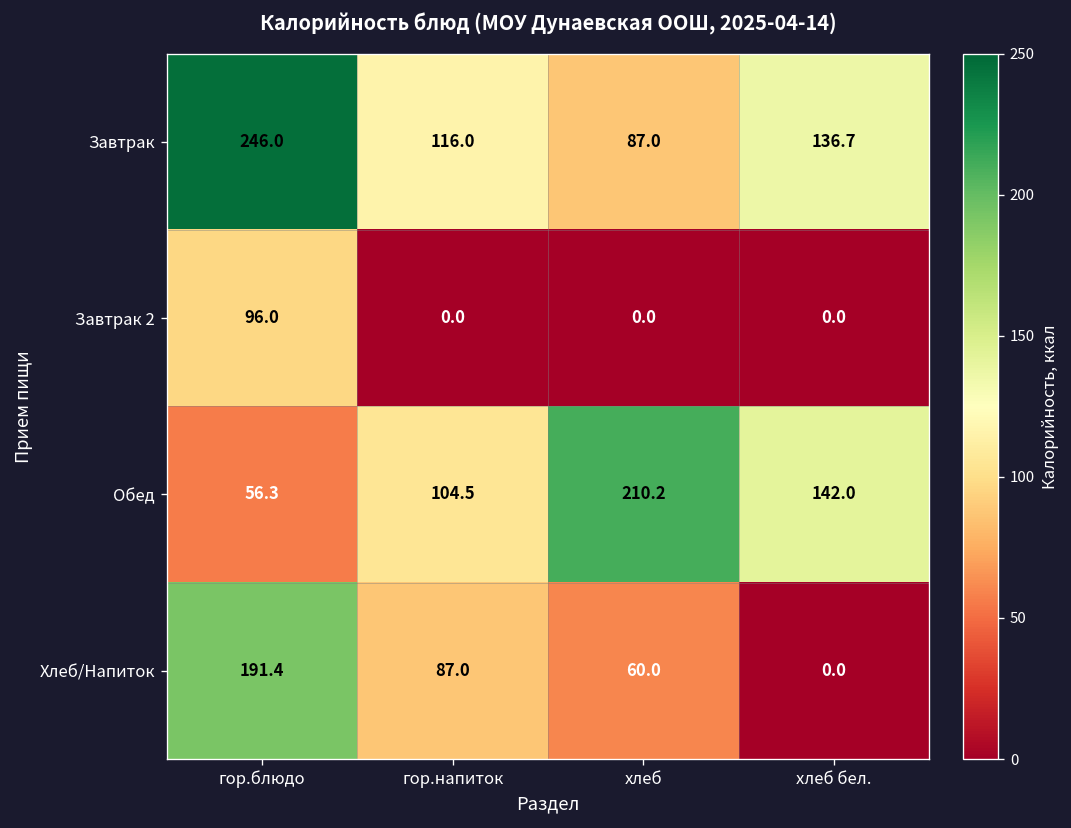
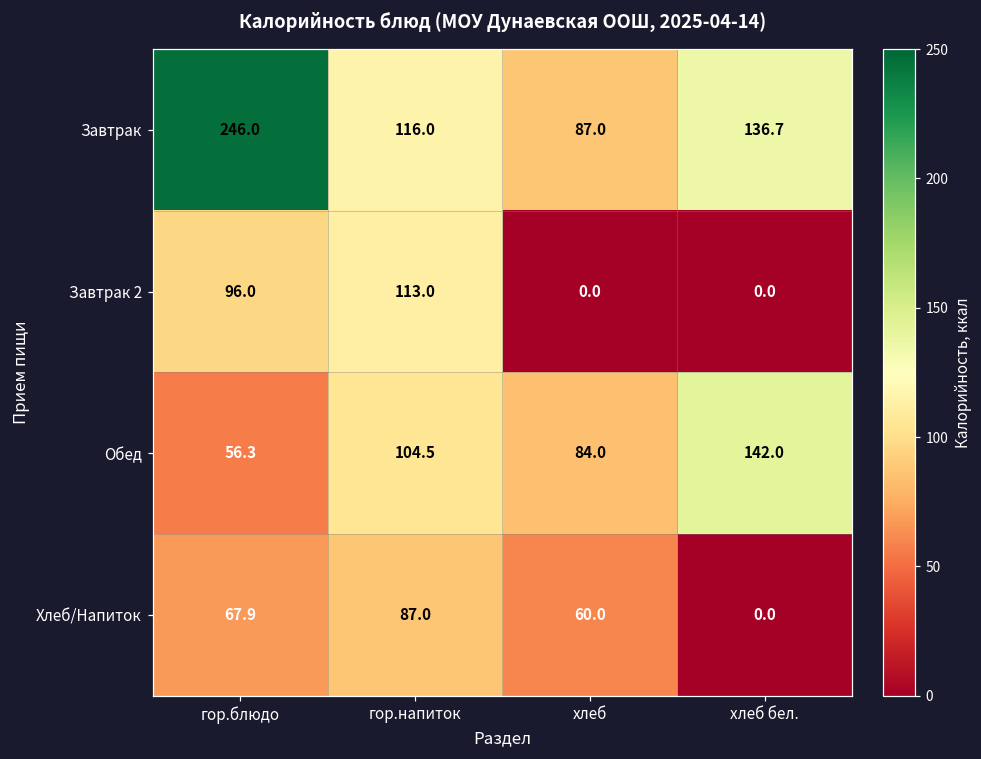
Завтрак 2, гор.напиток: 0.0 -> 113.0
Обед, хлеб: 210.2 -> 84.0
Хлеб/Напиток, гор.блюдо: 191.4 -> 67.9
